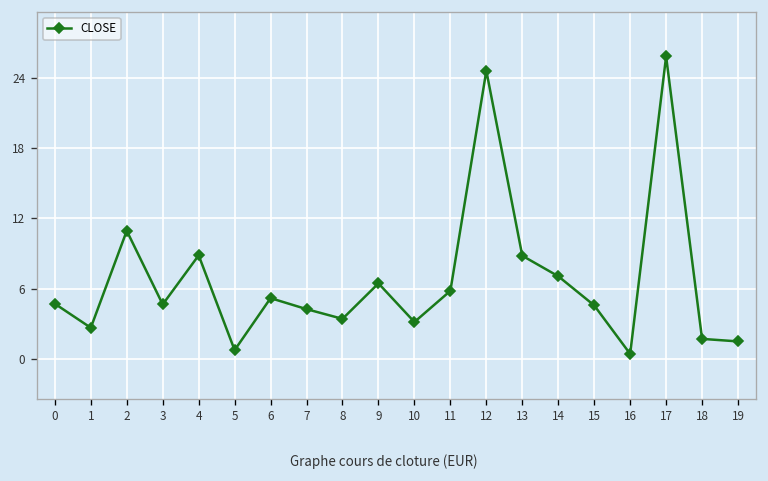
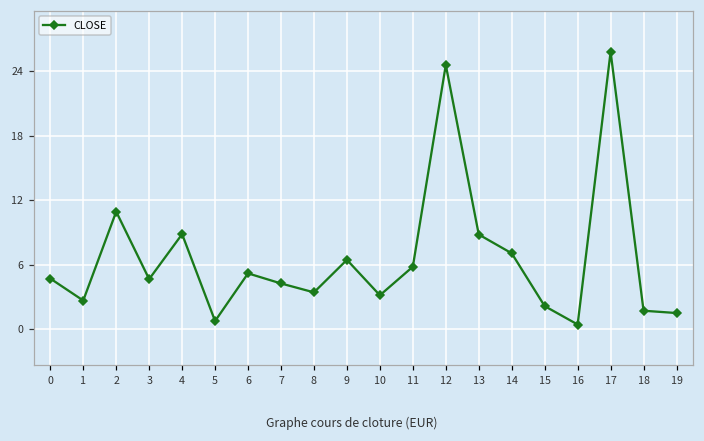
15: 5 -> 2
